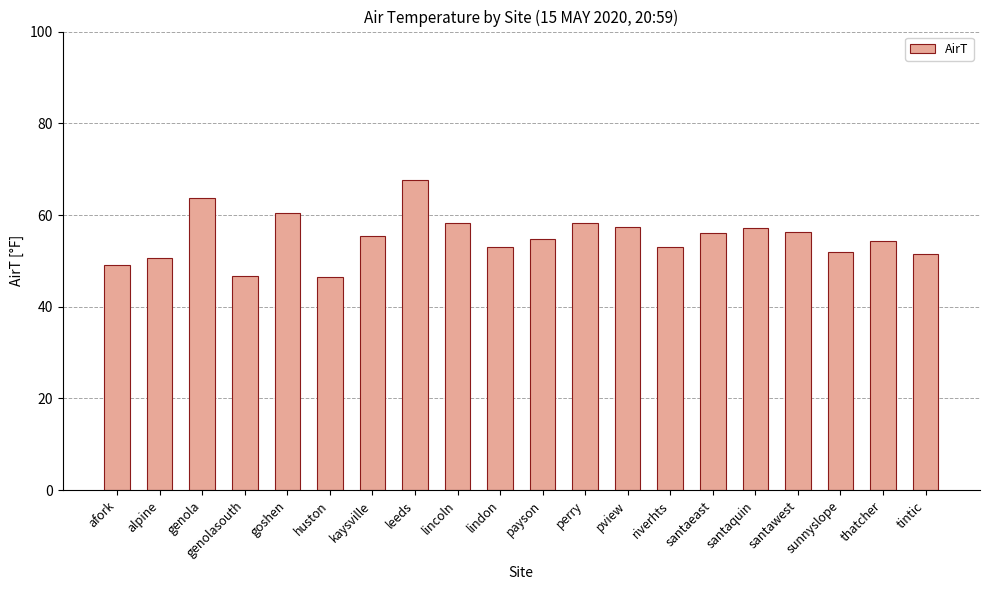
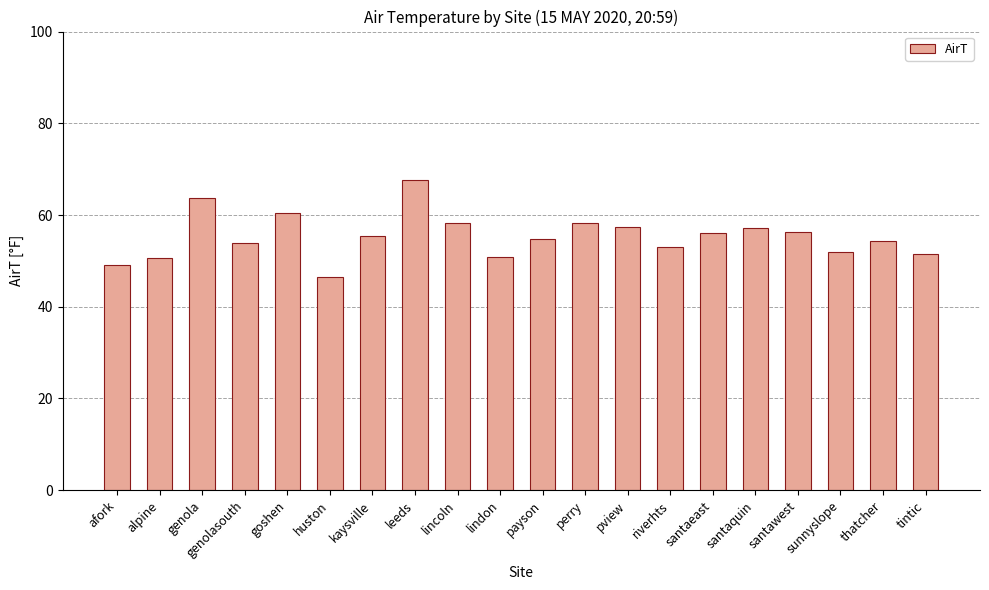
genolasouth: 47 -> 54
lindon: 53 -> 51
